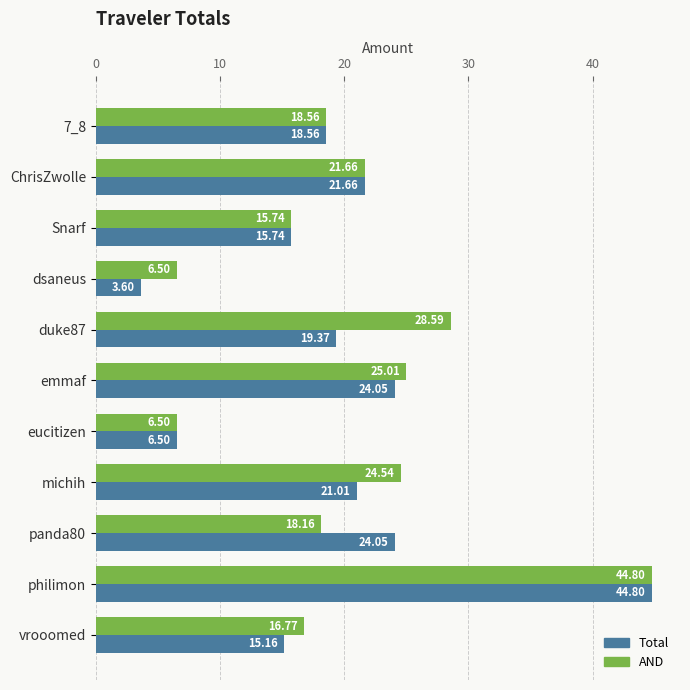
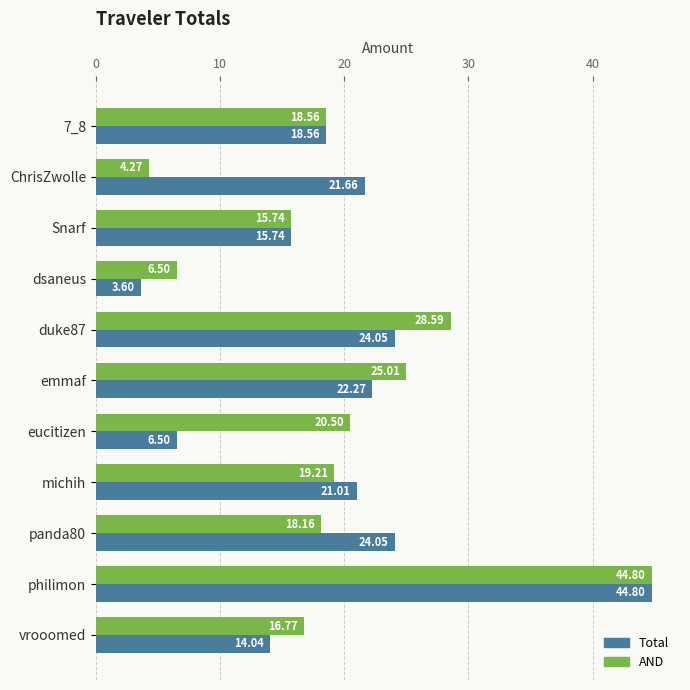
AND, ChrisZwolle: 21.66 -> 4.27
Total, duke87: 19.37 -> 24.05
Total, emmaf: 24.05 -> 22.27
AND, eucitizen: 6.50 -> 20.50
AND, michih: 24.54 -> 19.21
Total, vrooomed: 15.16 -> 14.04
